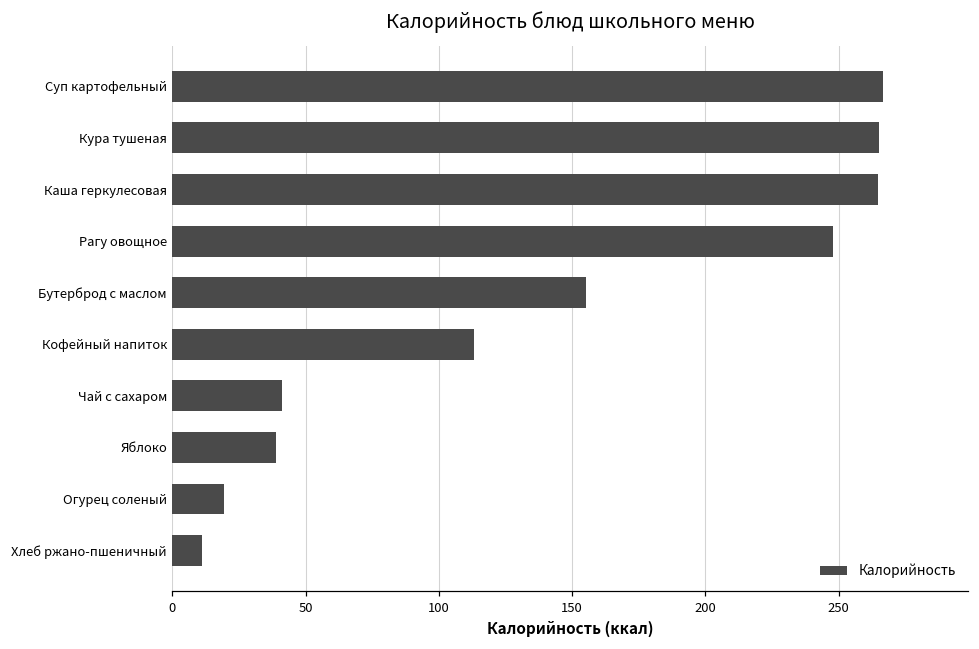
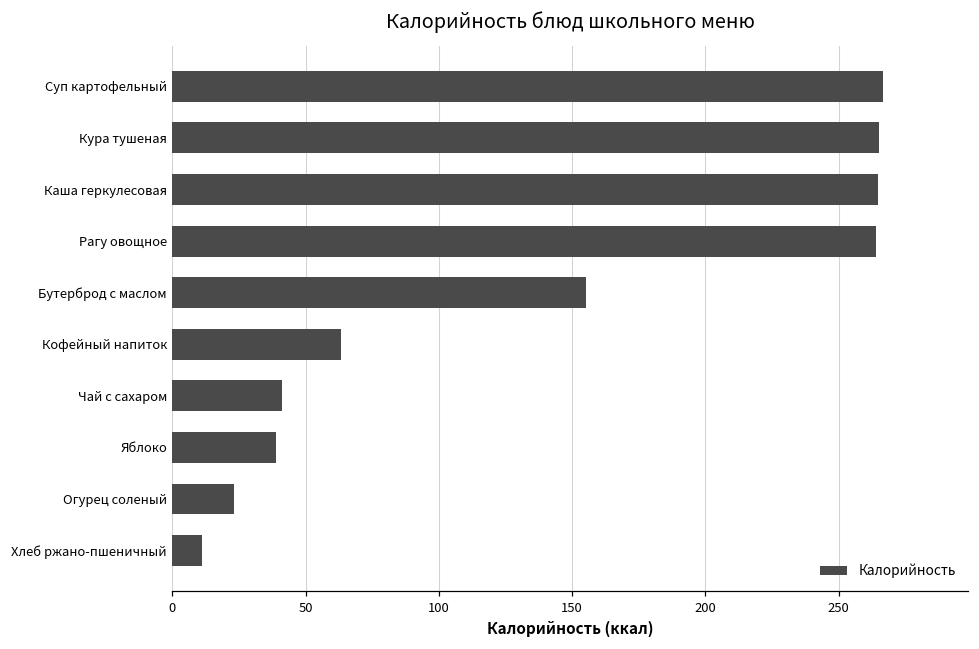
Рагу овощное: 248 -> 264
Кофейный напиток: 113 -> 63
Огурец соленый: 19 -> 23
